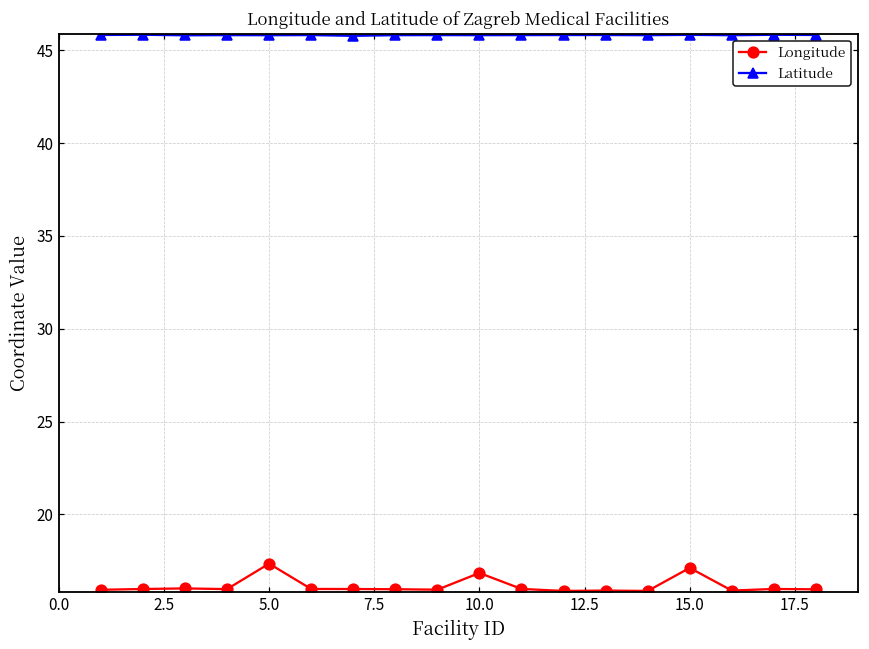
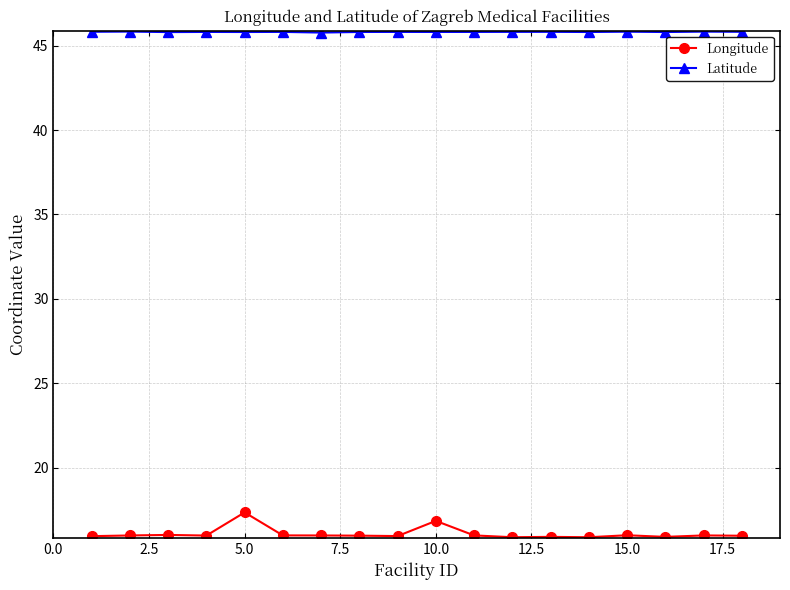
Longitude, 15.0: 17.1 -> 16.0
